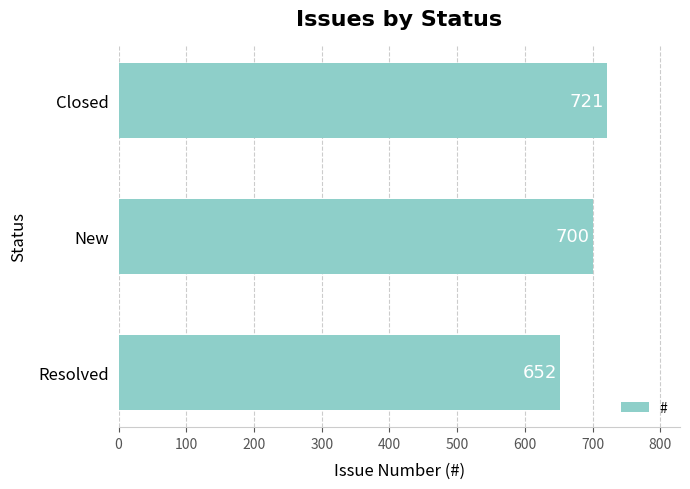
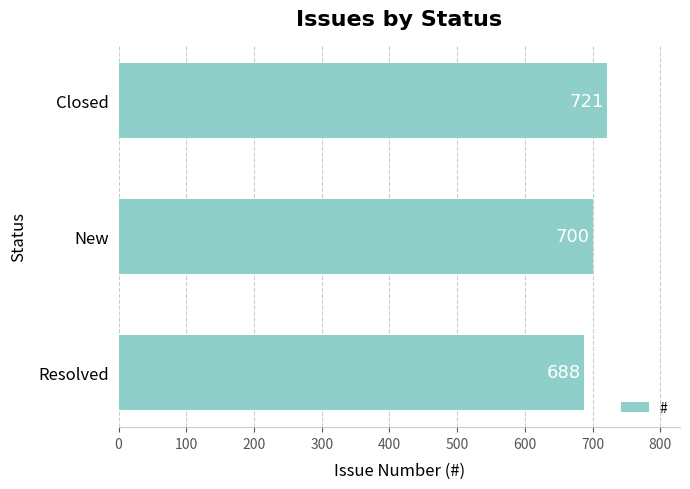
Resolved: 652 -> 688
